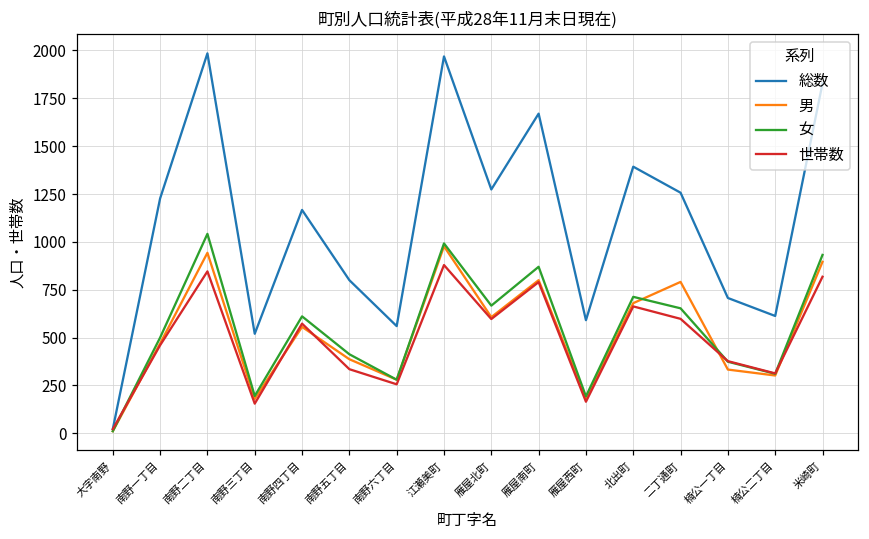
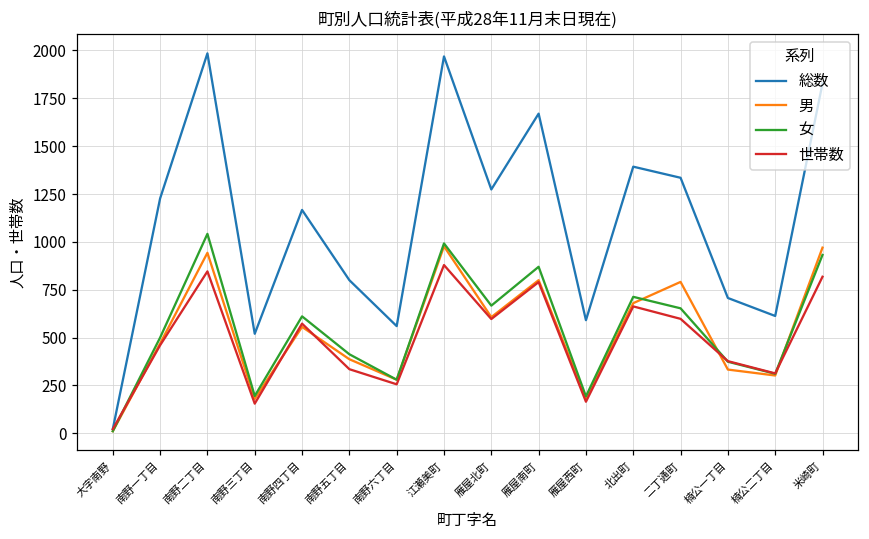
総数, 二丁通町: 1260 -> 1340
男, 米崎町: 900 -> 970
